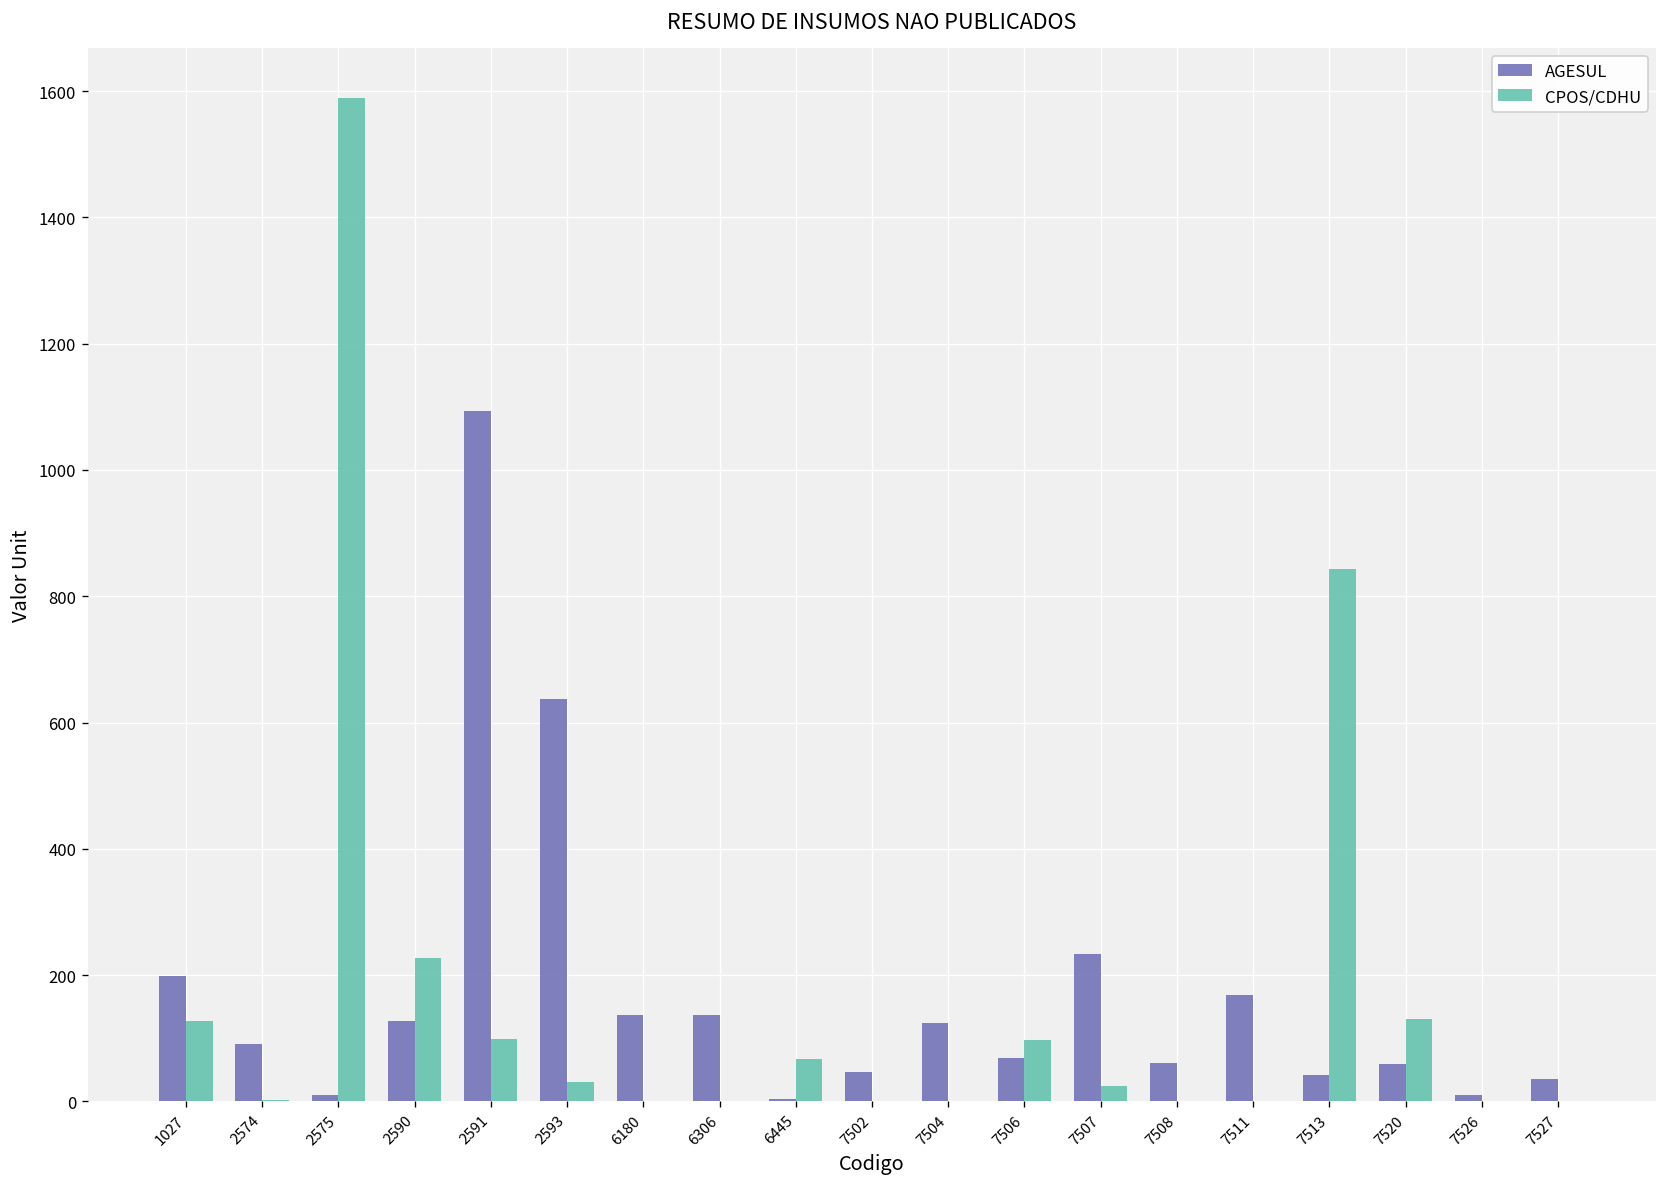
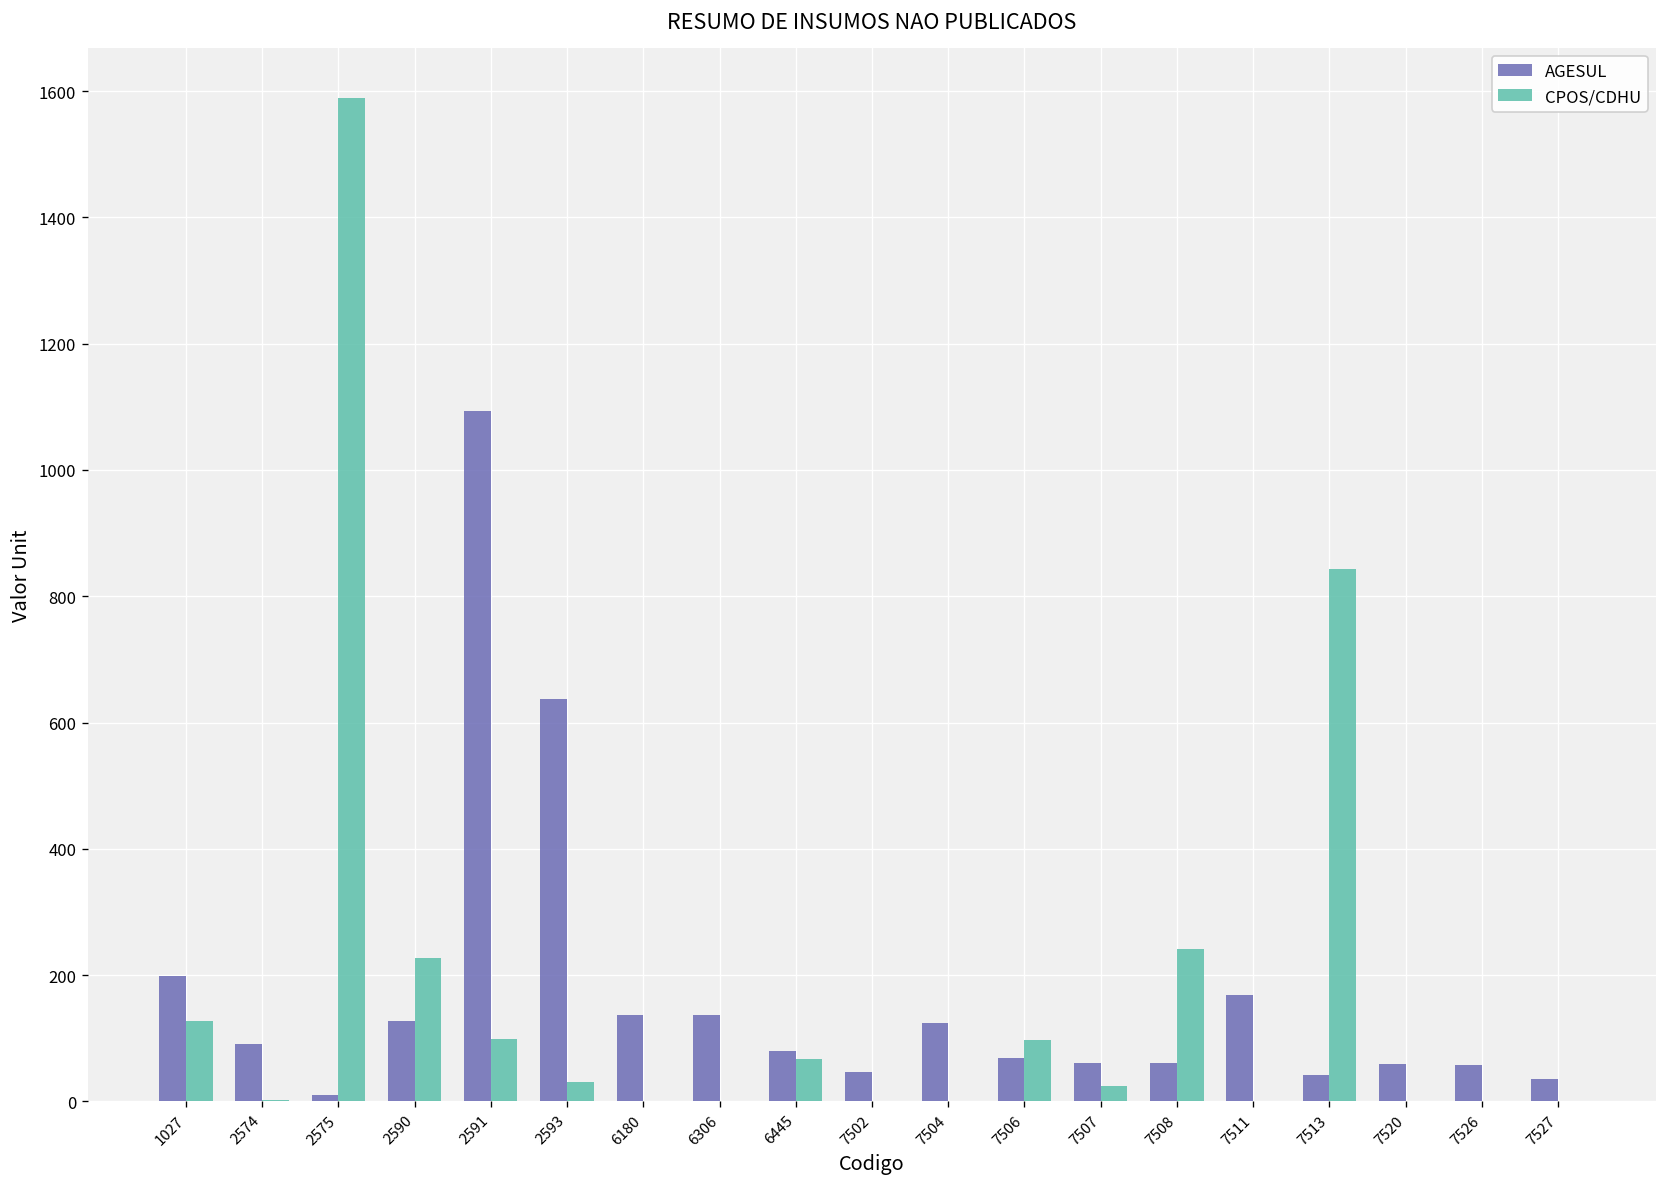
AGESUL, 6445: 0 -> 80
AGESUL, 7507: 230 -> 60
CPOS/CDHU, 7508: 0 -> 240
CPOS/CDHU, 7520: 130 -> 0
AGESUL, 7526: 10 -> 60
